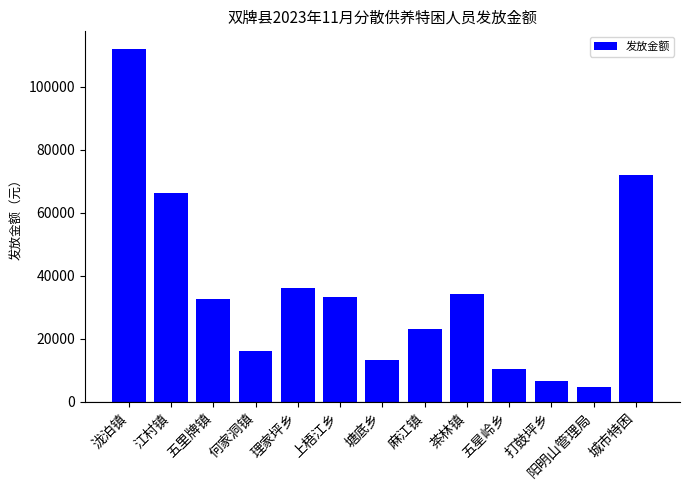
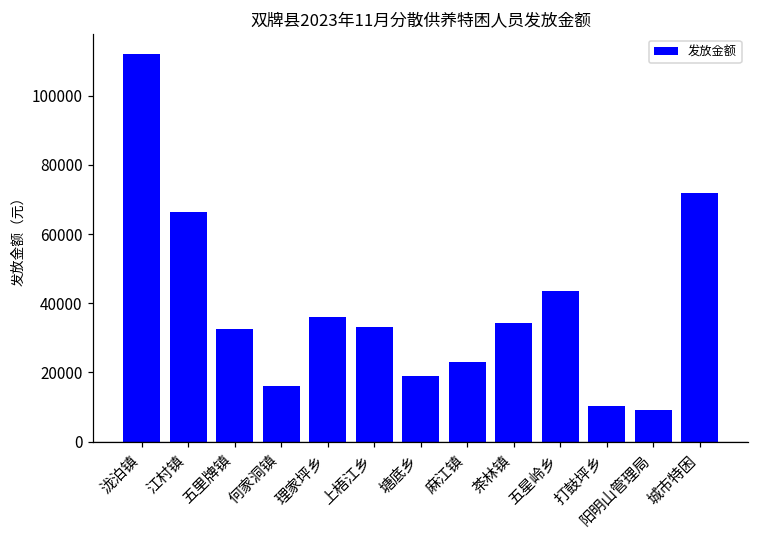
塘底乡: 13000 -> 19000
五星岭乡: 10000 -> 44000
打鼓坪乡: 7000 -> 10000
阳明山管理局: 5000 -> 9000
